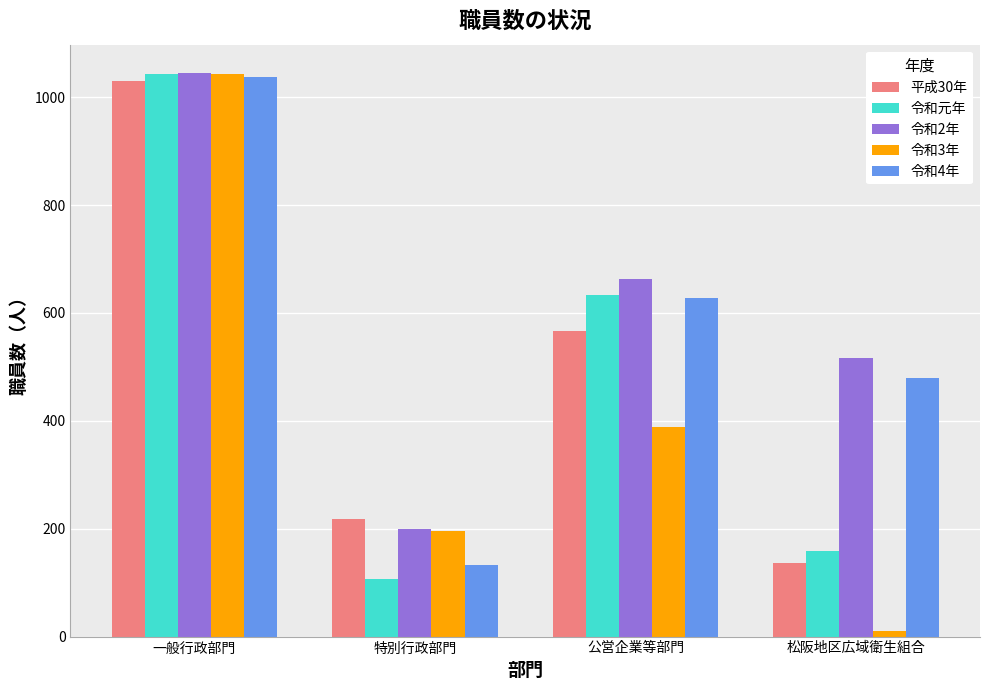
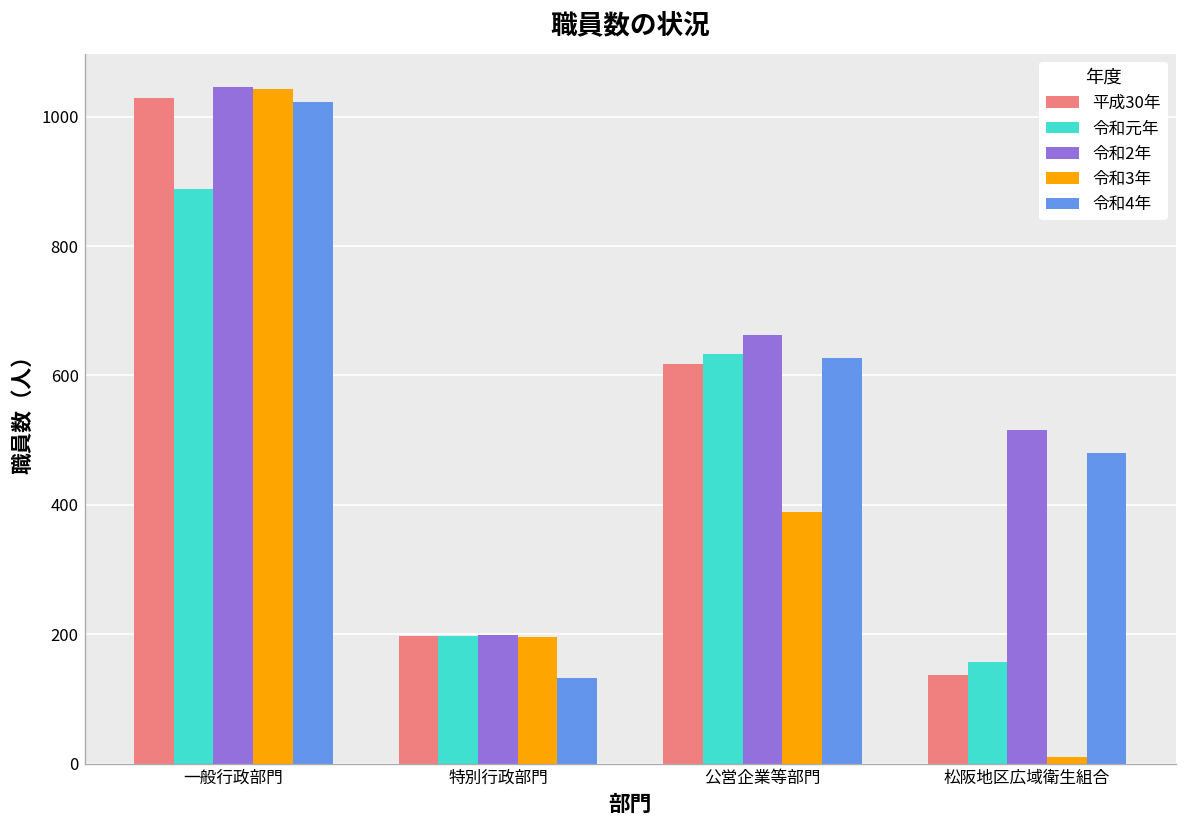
令和元年, 一般行政部門: 1040 -> 890
令和4年, 一般行政部門: 1040 -> 1020
平成30年, 特別行政部門: 220 -> 200
令和元年, 特別行政部門: 110 -> 200
平成30年, 公営企業等部門: 570 -> 620
